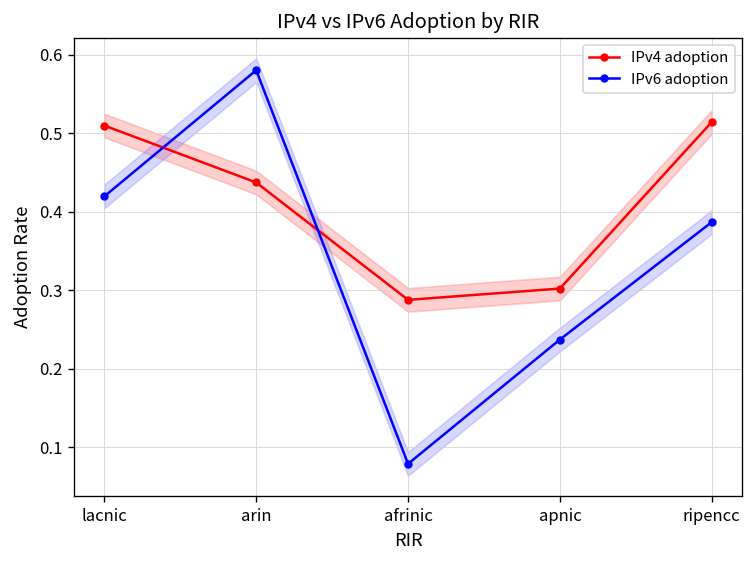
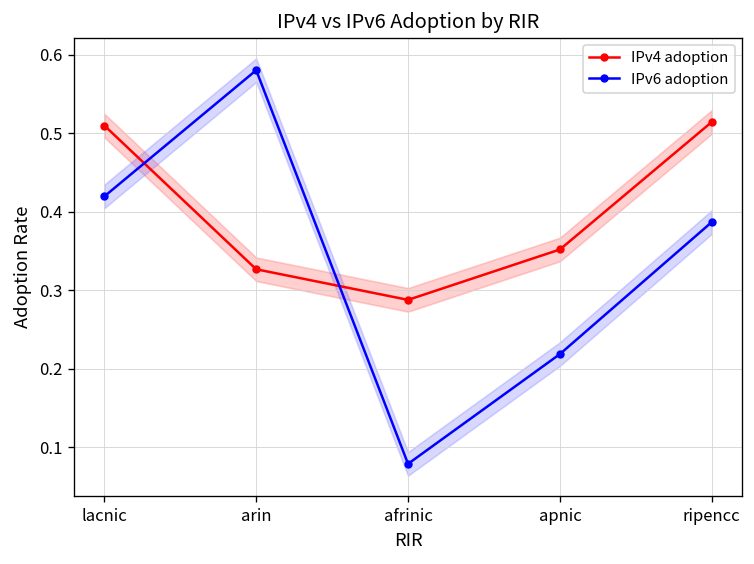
IPv4 adoption, arin: 0.44 -> 0.33
IPv4 adoption, apnic: 0.30 -> 0.35
IPv6 adoption, apnic: 0.24 -> 0.22
